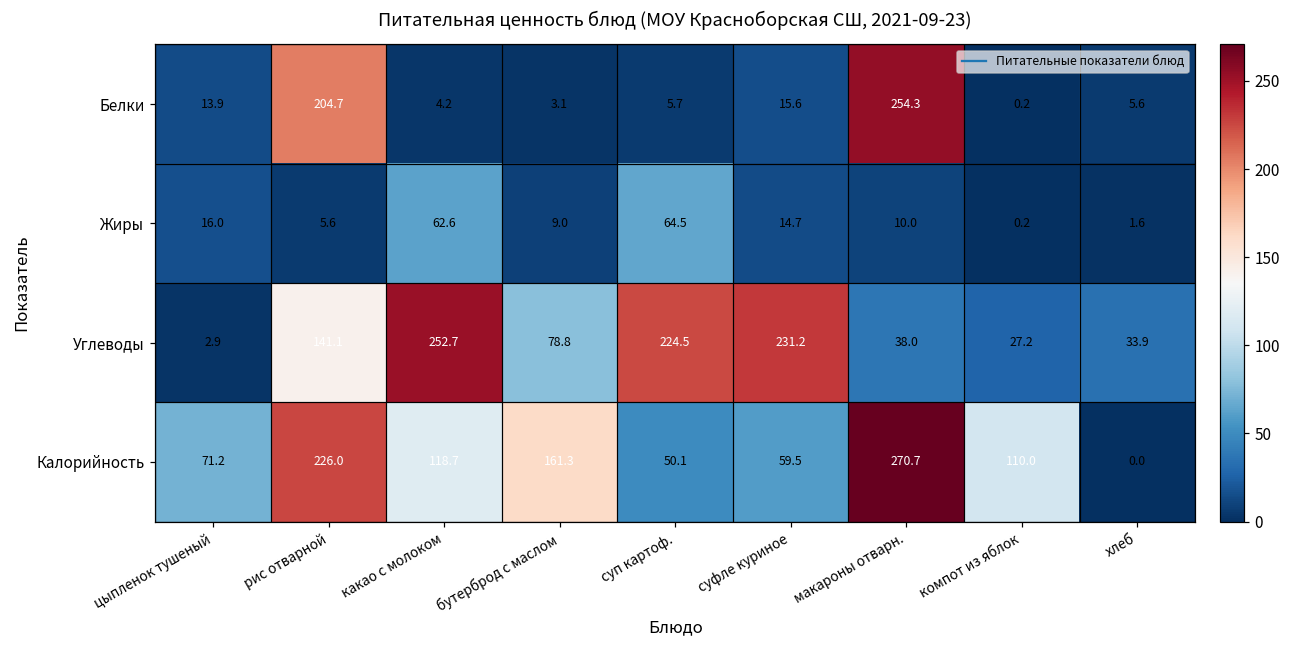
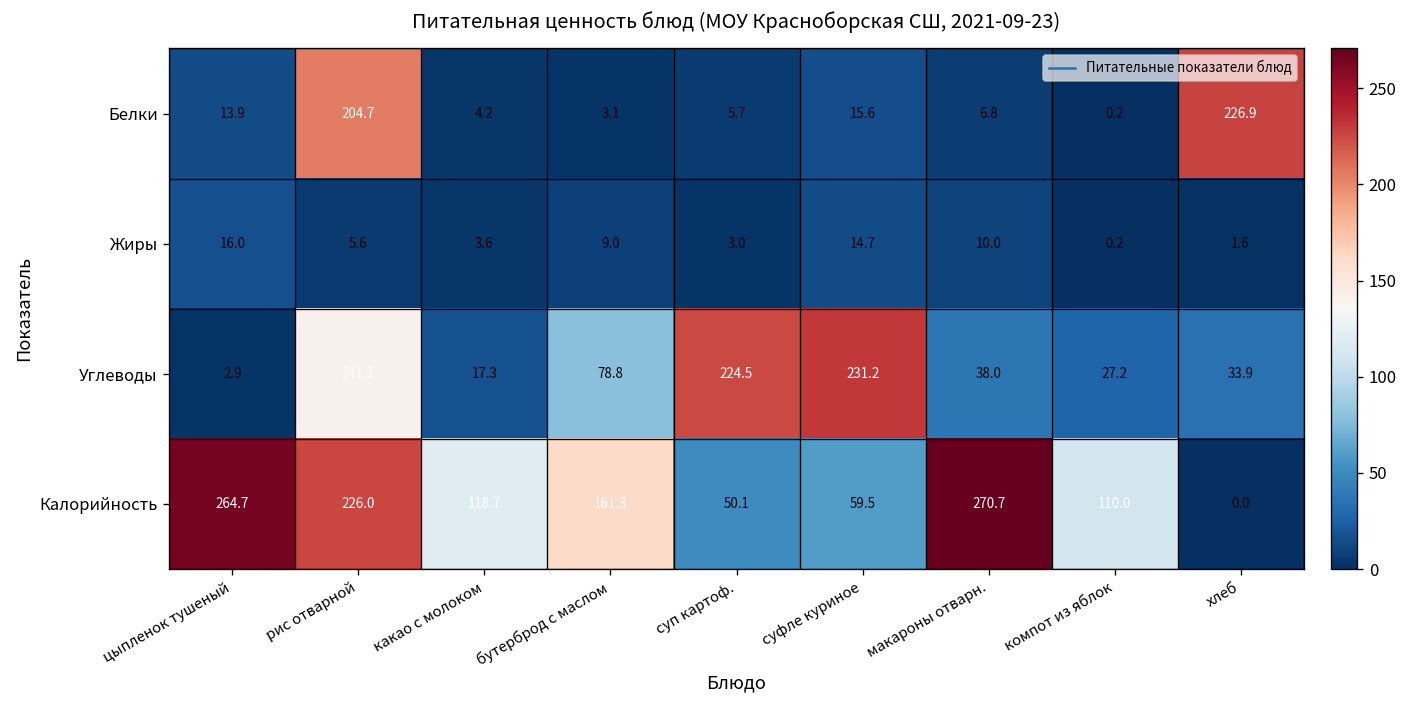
Белки, макароны отварн.: 254.3 -> 6.8
Белки, хлеб: 5.6 -> 226.9
Жиры, какао с молоком: 62.6 -> 3.6
Жиры, суп картоф.: 64.5 -> 3.0
Углеводы, какао с молоком: 252.7 -> 17.3
Калорийность, цыпленок тушеный: 71.2 -> 264.7
